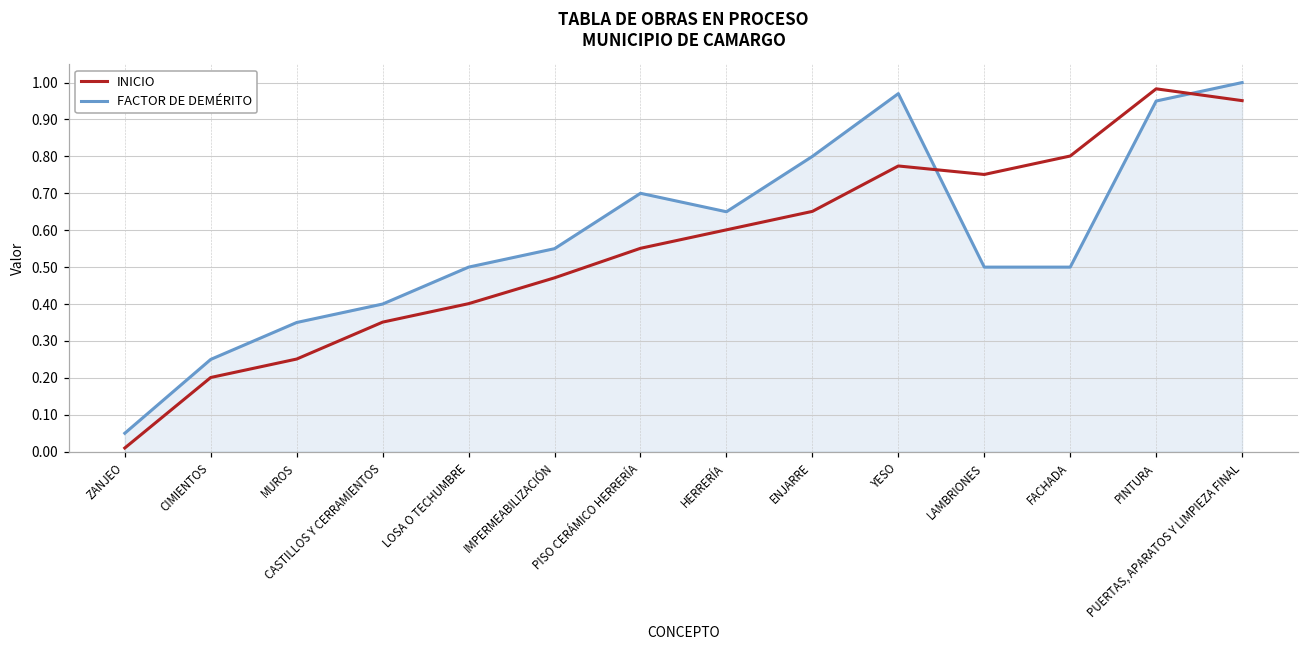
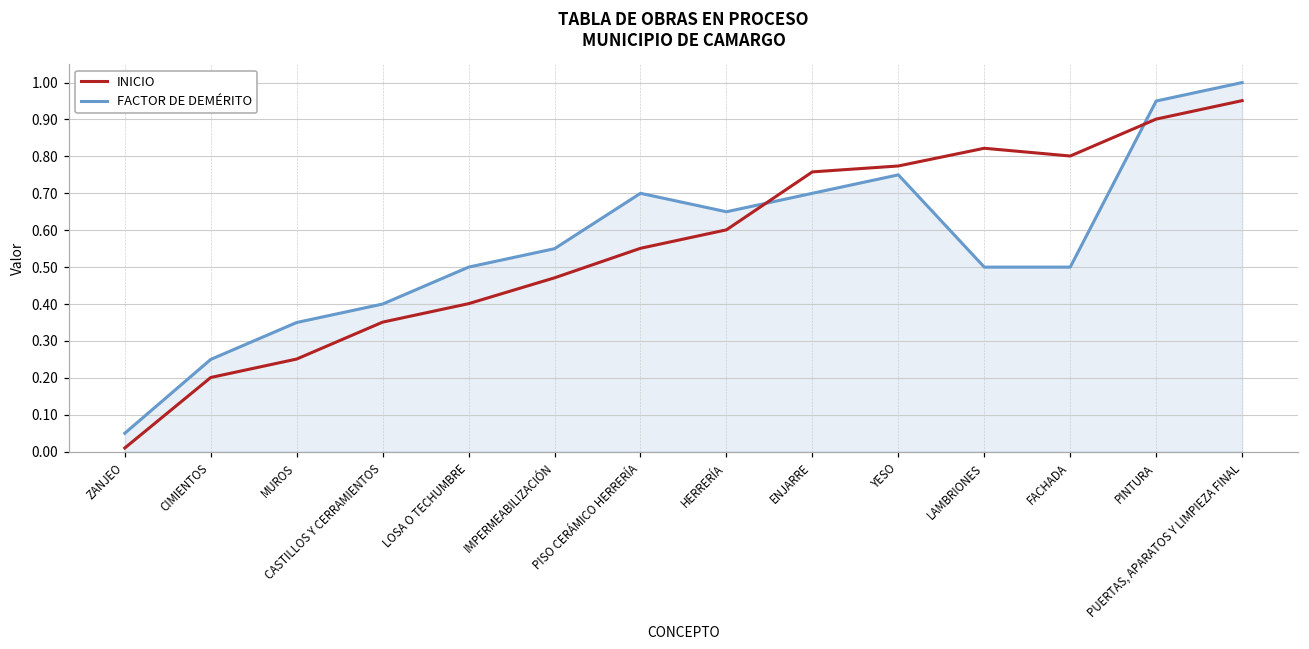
INICIO, ENJARRE: 0.65 -> 0.76
FACTOR DE DEMÉRITO, ENJARRE: 0.8 -> 0.7
FACTOR DE DEMÉRITO, YESO: 0.97 -> 0.75
INICIO, LAMBRIONES: 0.75 -> 0.82
INICIO, PINTURA: 0.98 -> 0.90
